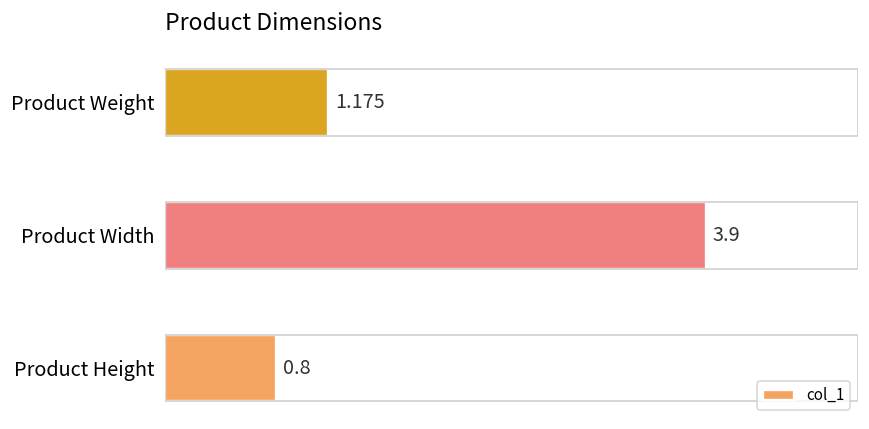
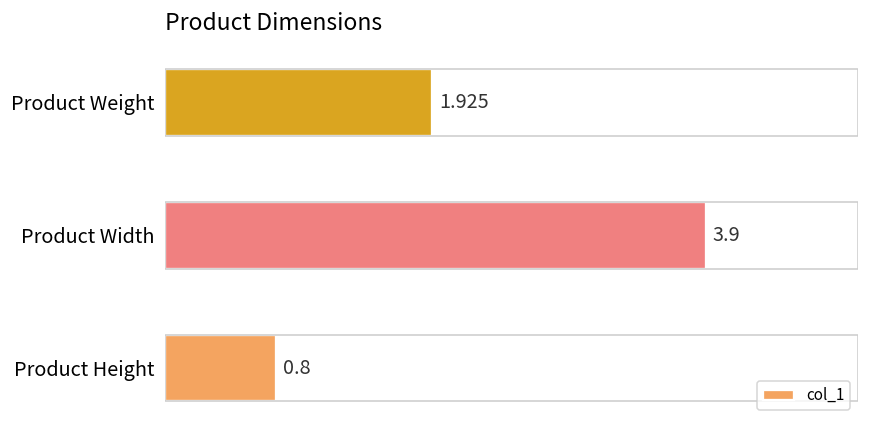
Product Weight: 1.175 -> 1.925
